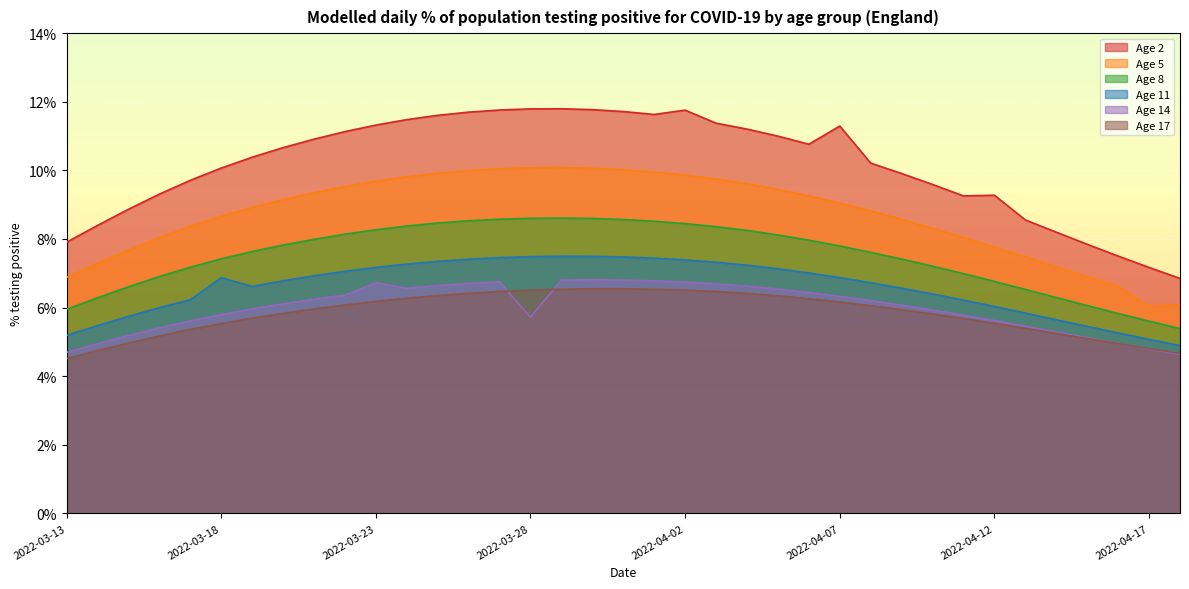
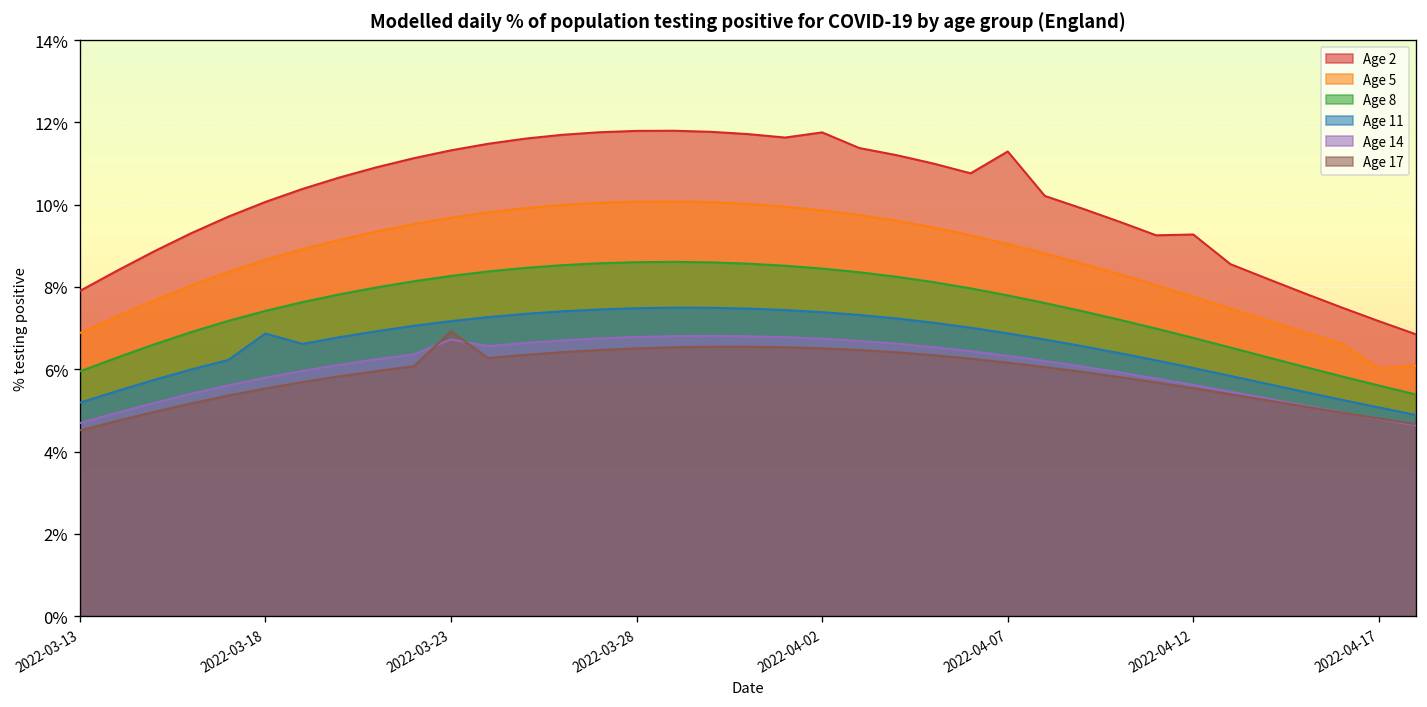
Age 17, 2022-03-23: 6.2% -> 6.9%
Age 14, 2022-03-28: 5.7% -> 6.8%
